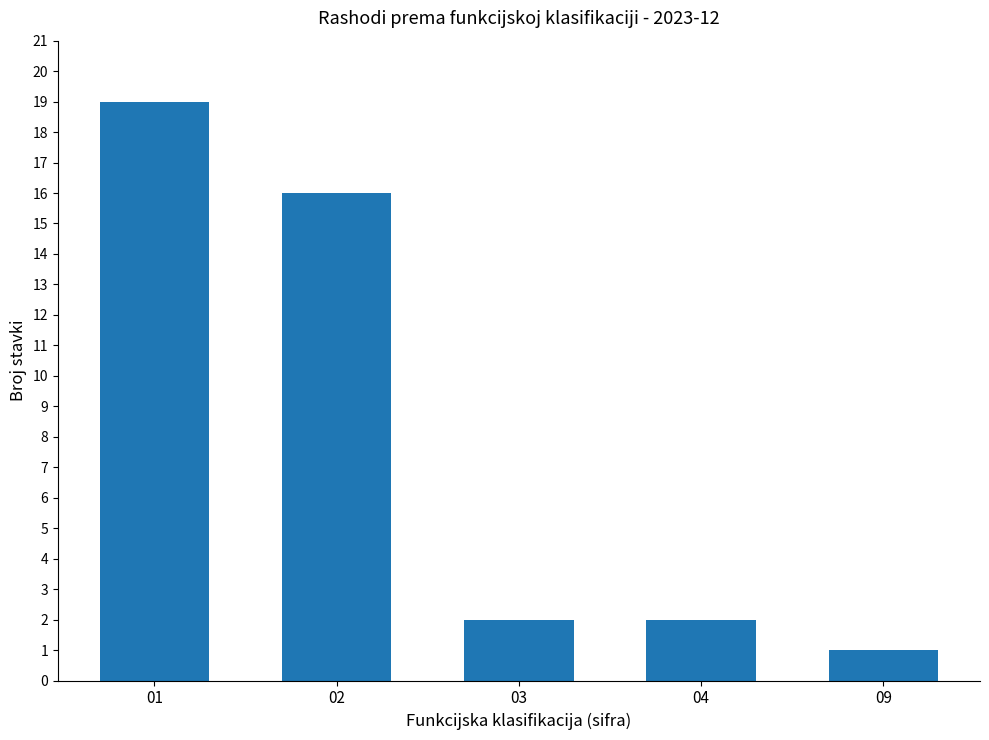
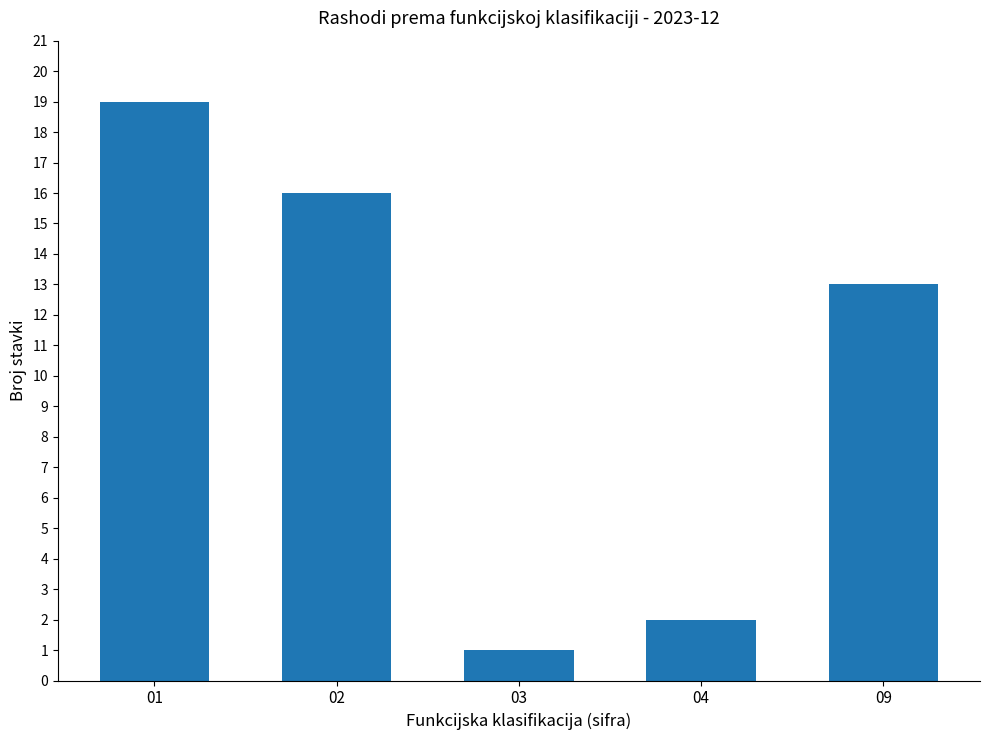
03: 2 -> 1
09: 1 -> 13
